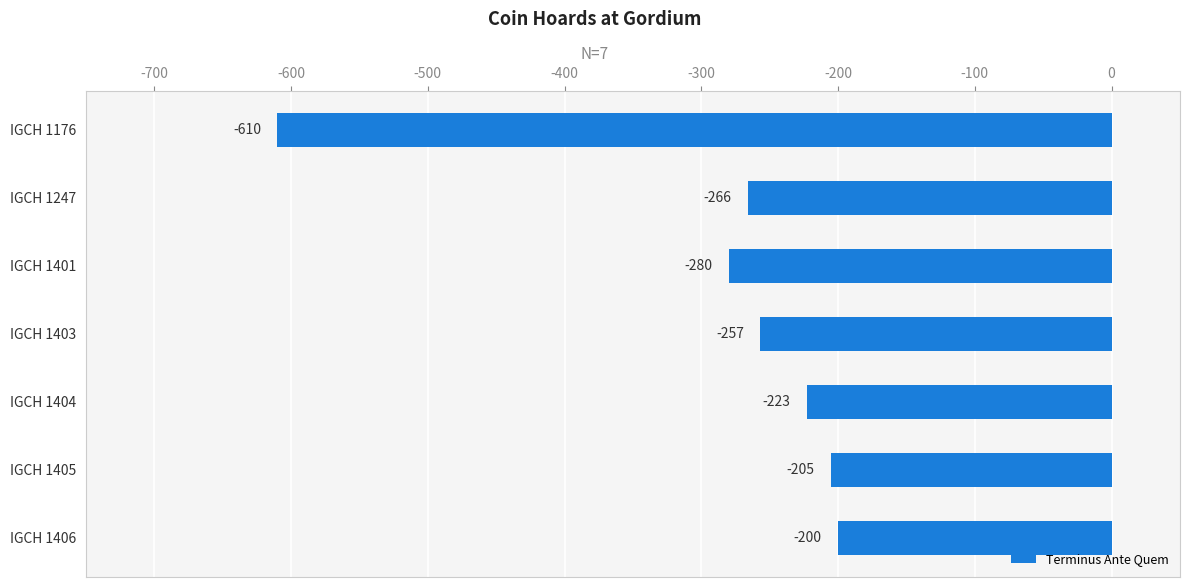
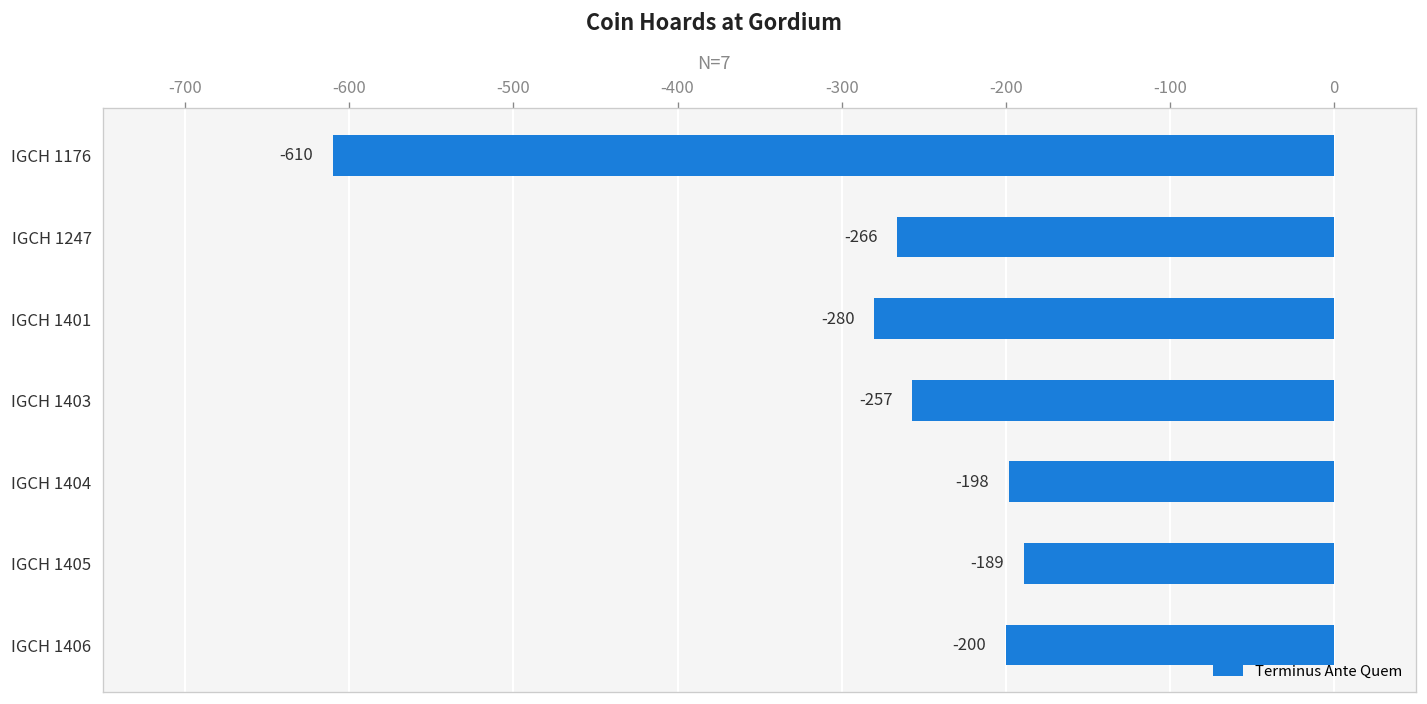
IGCH 1404: -223 -> -198
IGCH 1405: -205 -> -189
